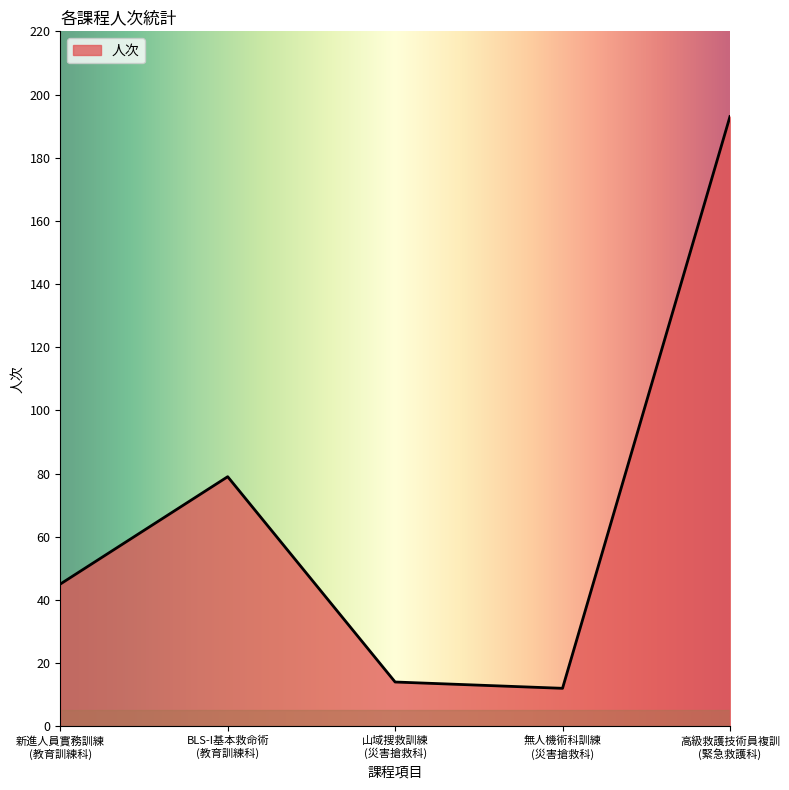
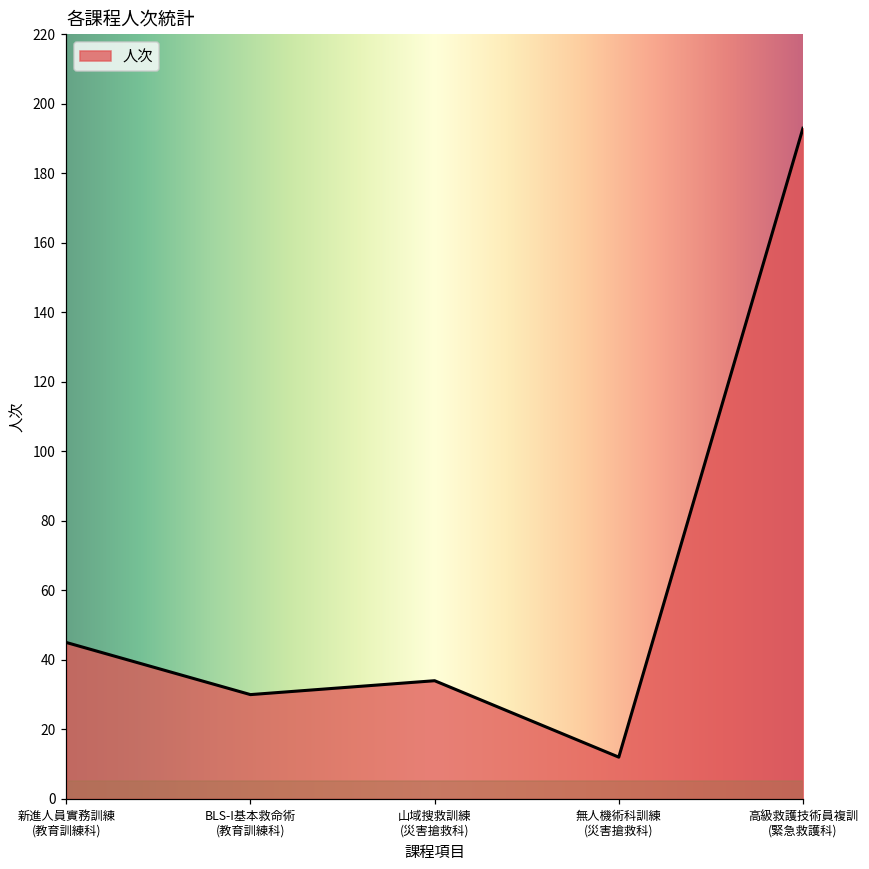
BLS-I基本救命術 (教育訓練科): 79 -> 30
山域搜救訓練 (災害搶救科): 14 -> 34
